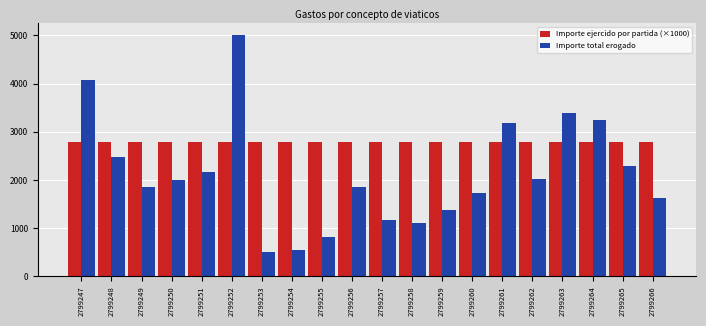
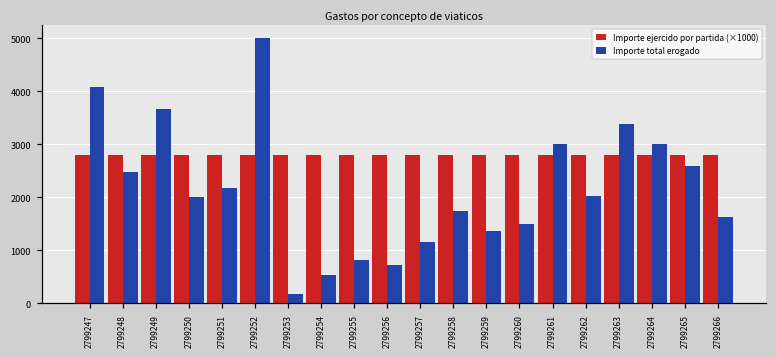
Importe total erogado, 2799249: 1900 -> 3700
Importe total erogado, 2799253: 500 -> 200
Importe total erogado, 2799256: 1900 -> 700
Importe total erogado, 2799258: 1100 -> 1700
Importe total erogado, 2799260: 1700 -> 1500
Importe total erogado, 2799261: 3200 -> 3000
Importe total erogado, 2799264: 3200 -> 3000
Importe total erogado, 2799265: 2300 -> 2600
